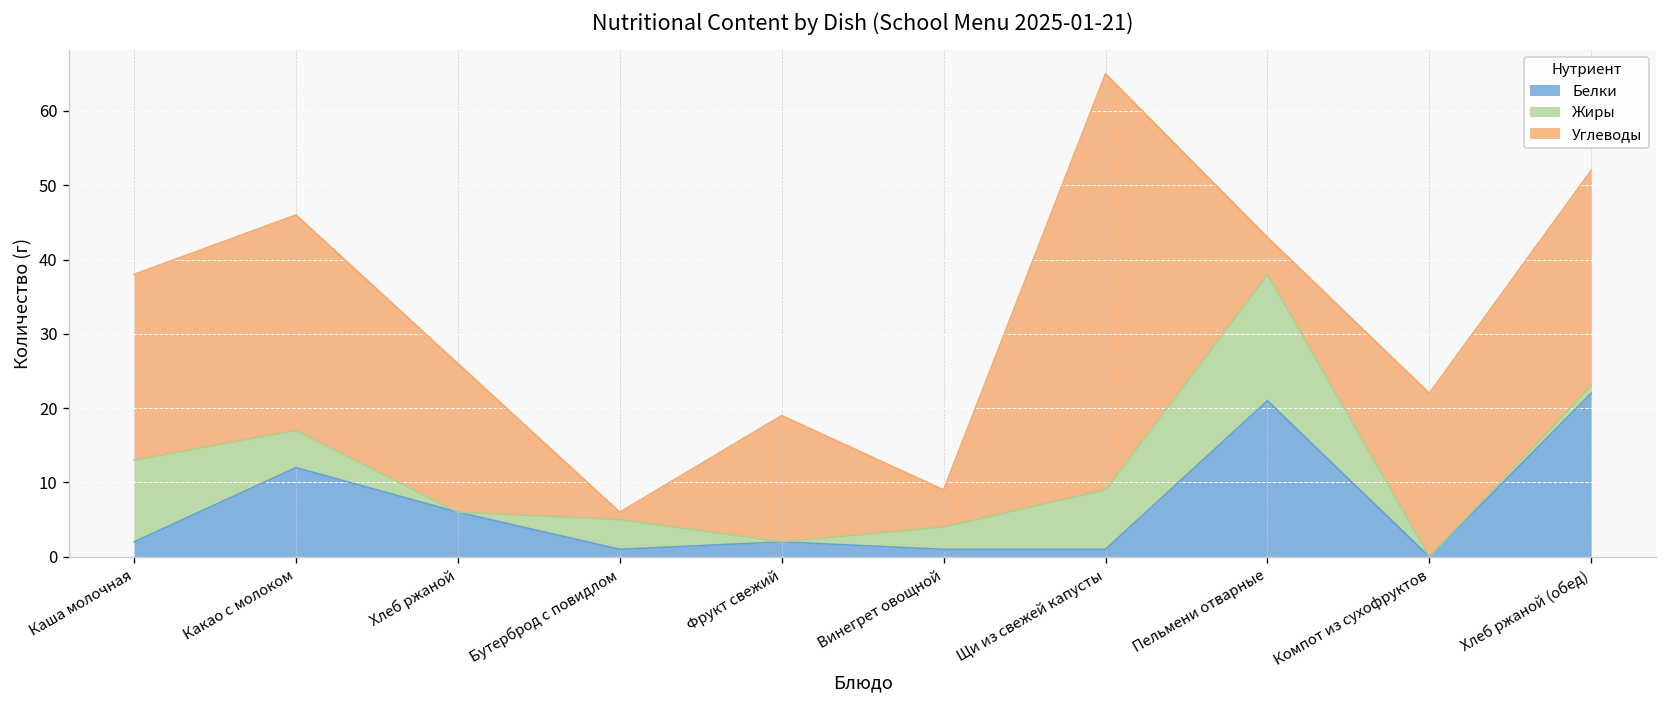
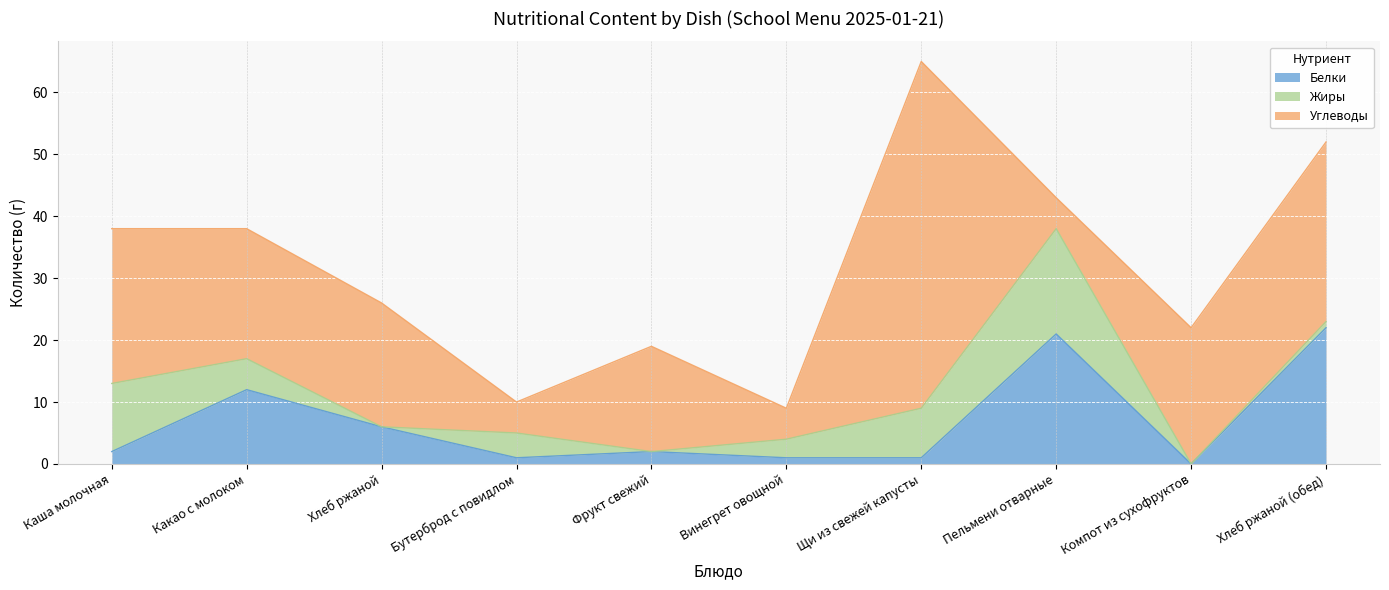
Углеводы, Какао с молоком: 29 -> 21
Углеводы, Бутерброд с повидлом: 1 -> 5
